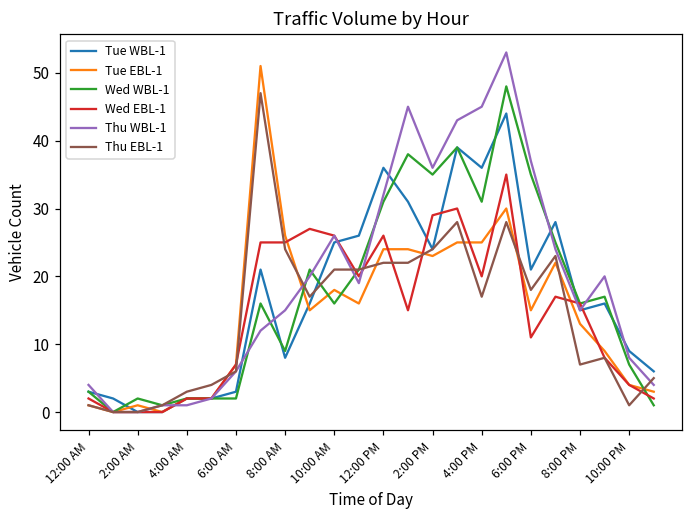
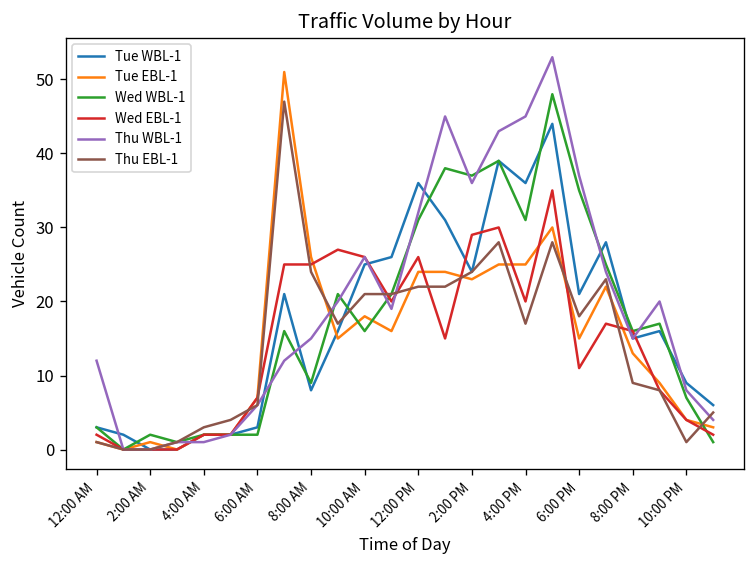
Thu WBL-1, 12:00 AM: 4 -> 12
Wed WBL-1, 2:00 PM: 35 -> 37
Thu EBL-1, 8:00 PM: 7 -> 9
